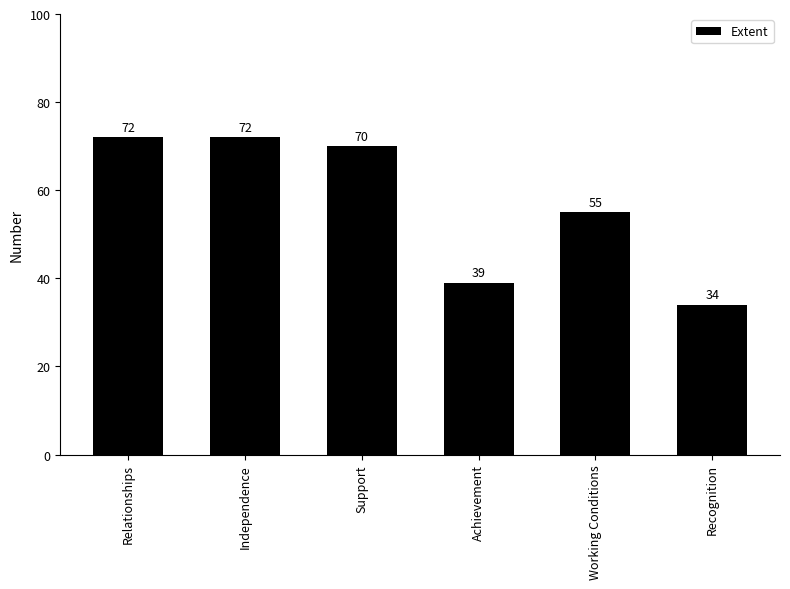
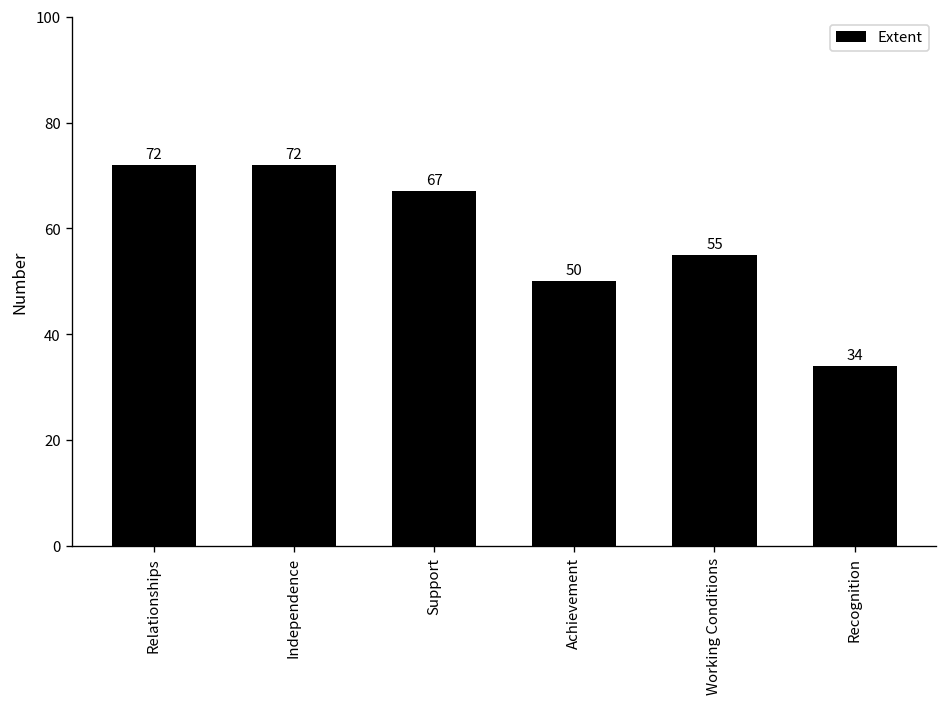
Support: 70 -> 67
Achievement: 39 -> 50
